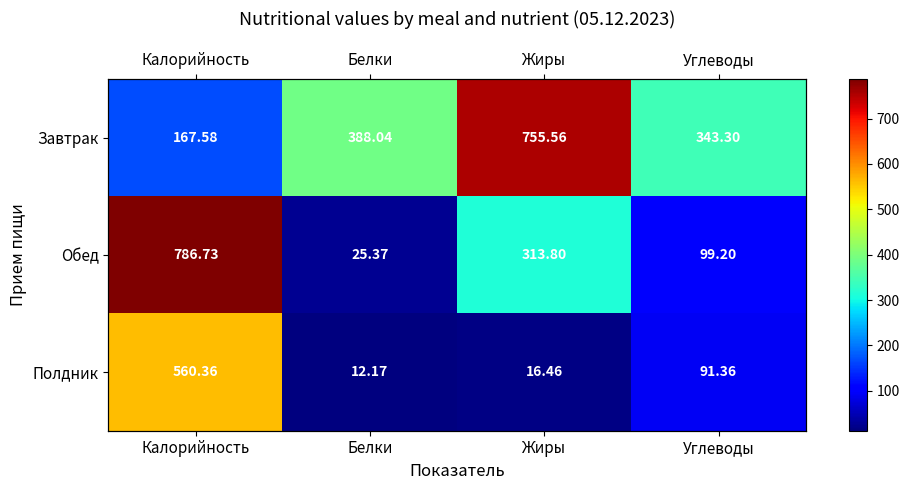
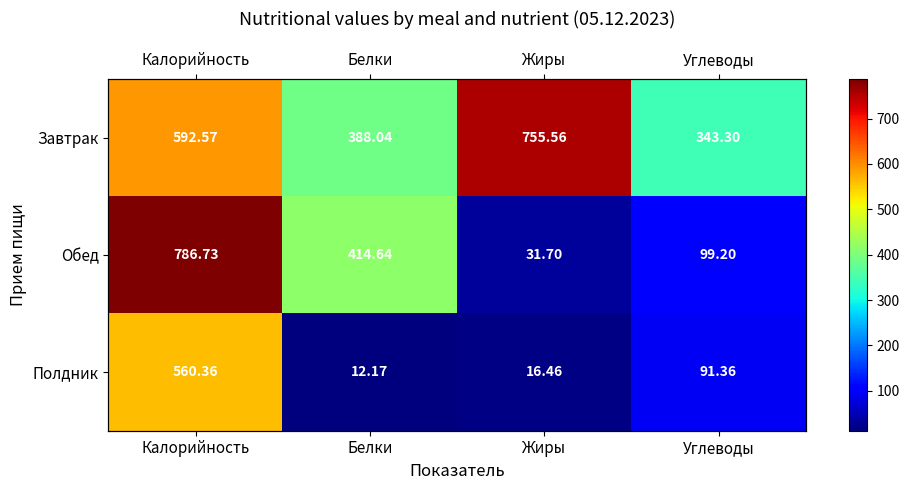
Завтрак, Калорийность: 167.58 -> 592.57
Обед, Белки: 25.37 -> 414.64
Обед, Жиры: 313.80 -> 31.70
